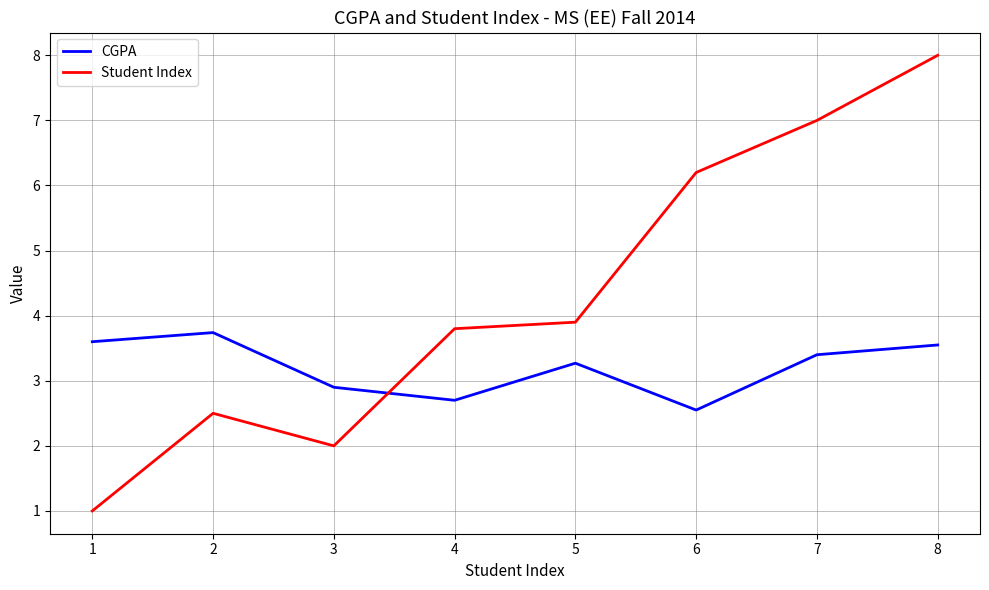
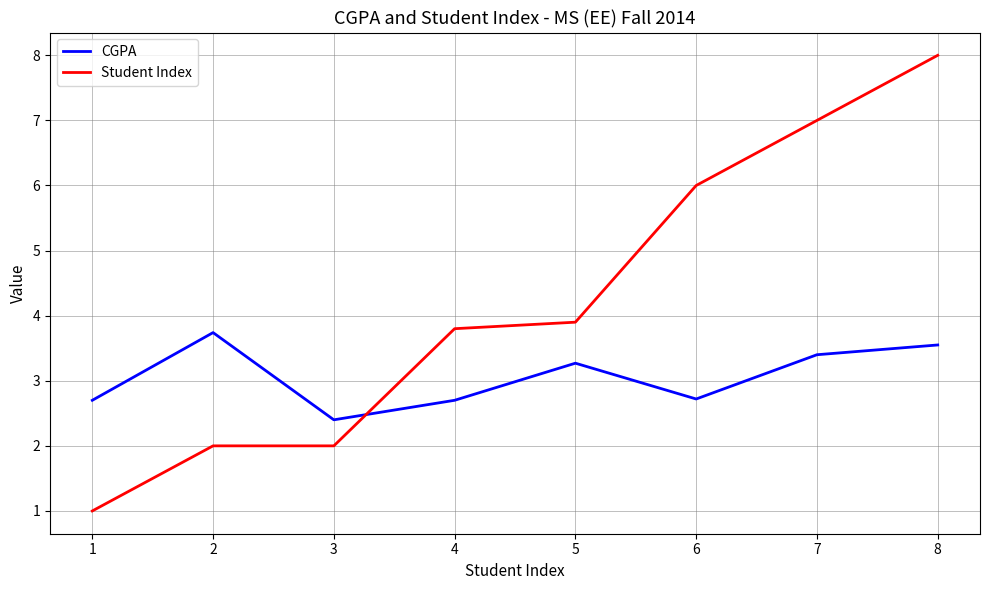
CGPA, 1: 3.6 -> 2.7
Student Index, 2: 2.5 -> 2.0
CGPA, 3: 2.9 -> 2.4
CGPA, 6: 2.6 -> 2.7
Student Index, 6: 6.2 -> 6.0
